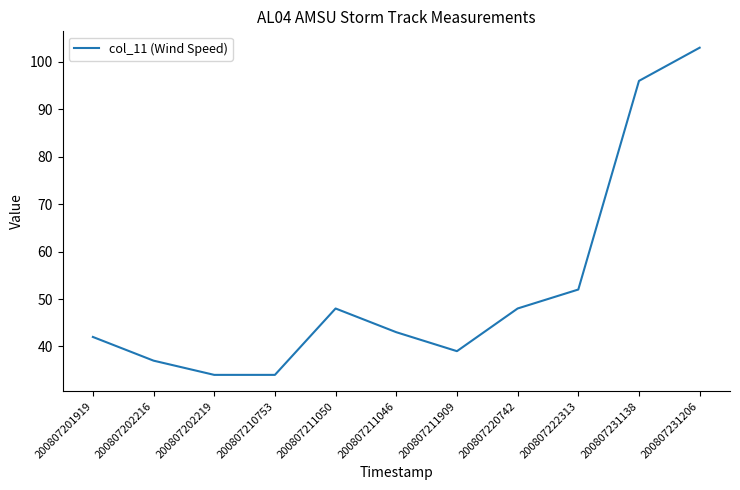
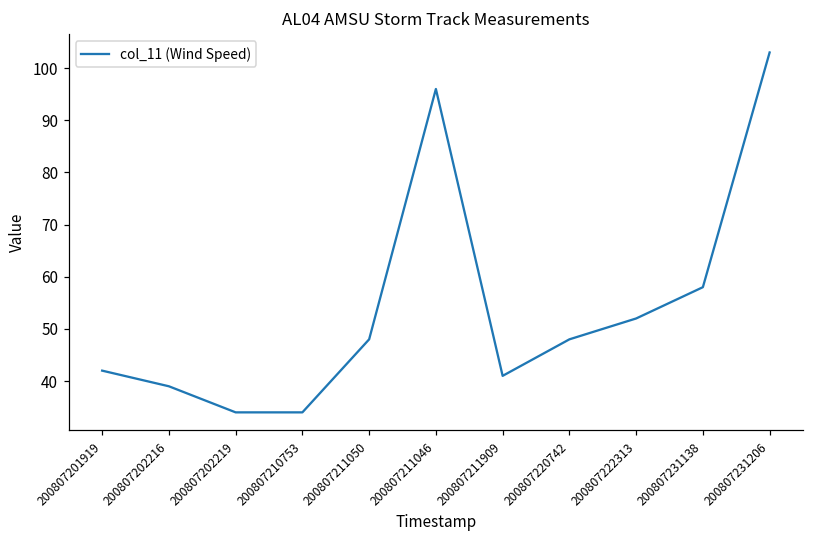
200807202216: 37 -> 39
200807211046: 43 -> 96
200807211909: 39 -> 41
200807231138: 96 -> 58
